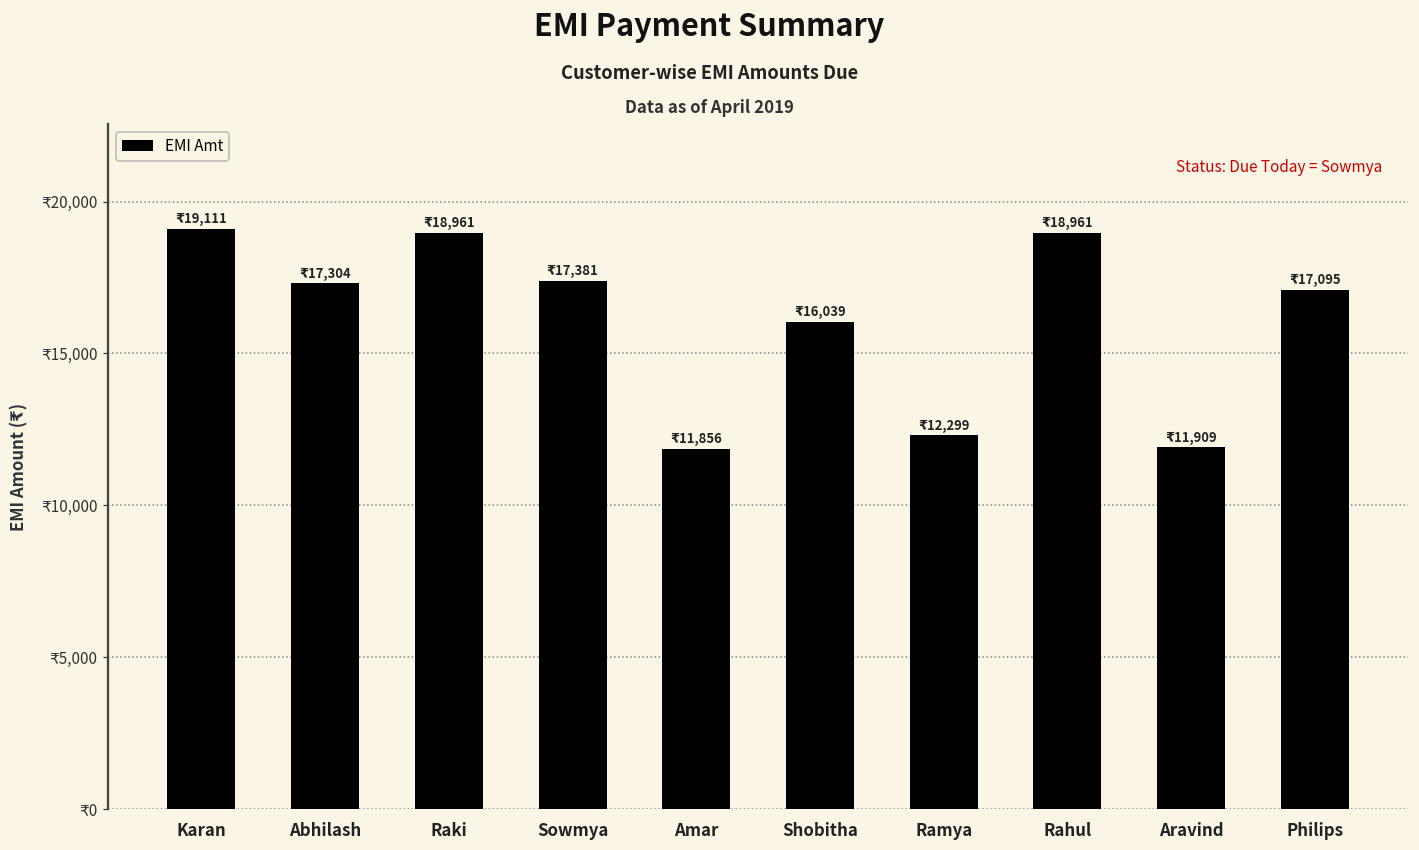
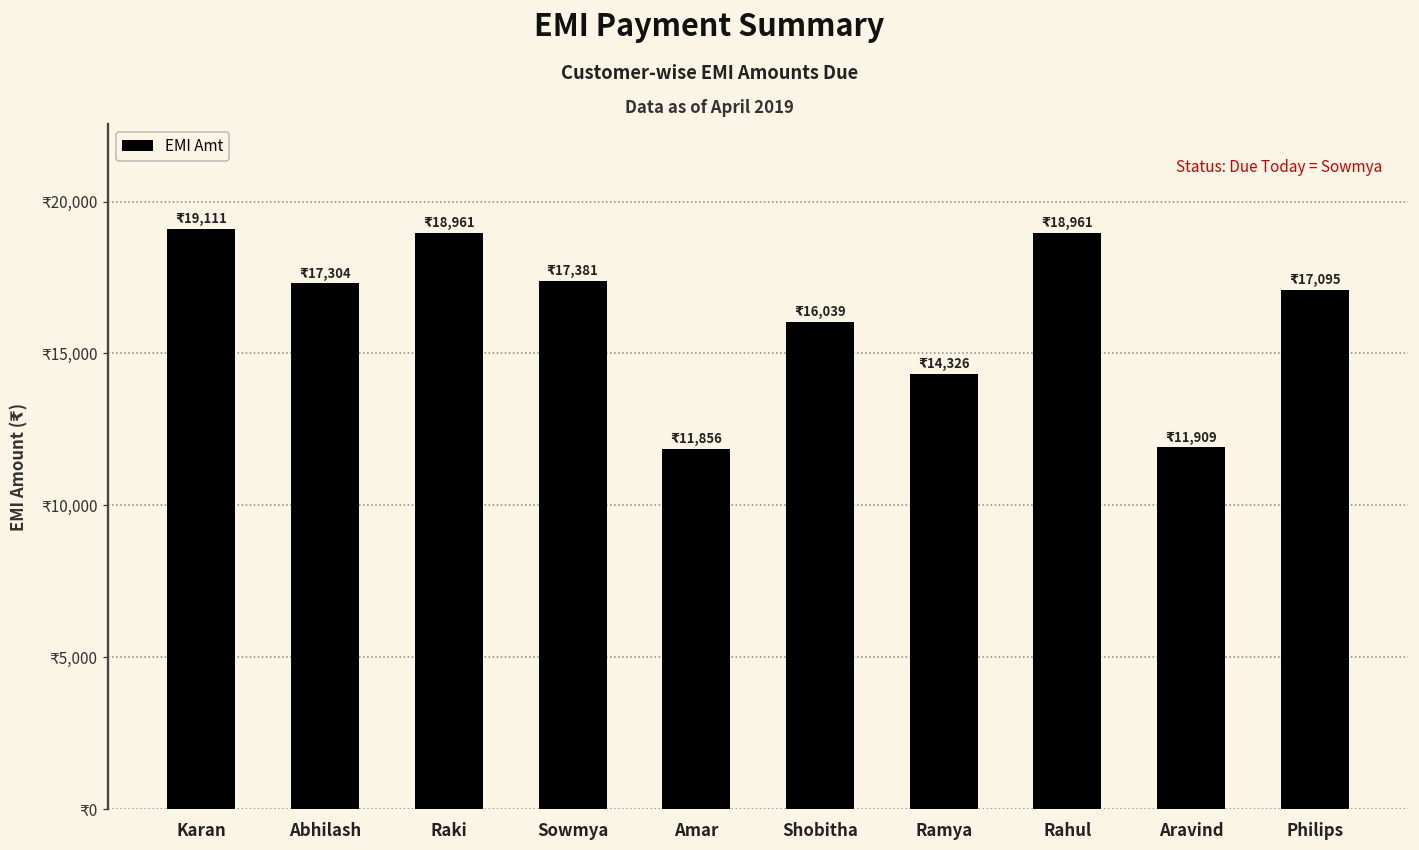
Ramya: 12,299 -> 14,326
